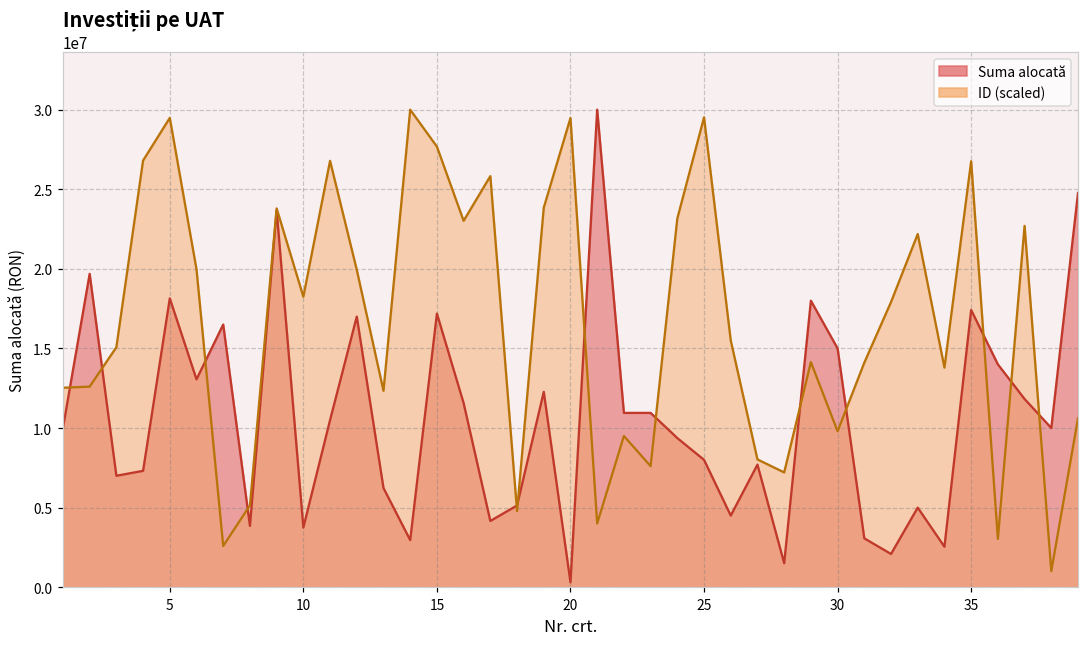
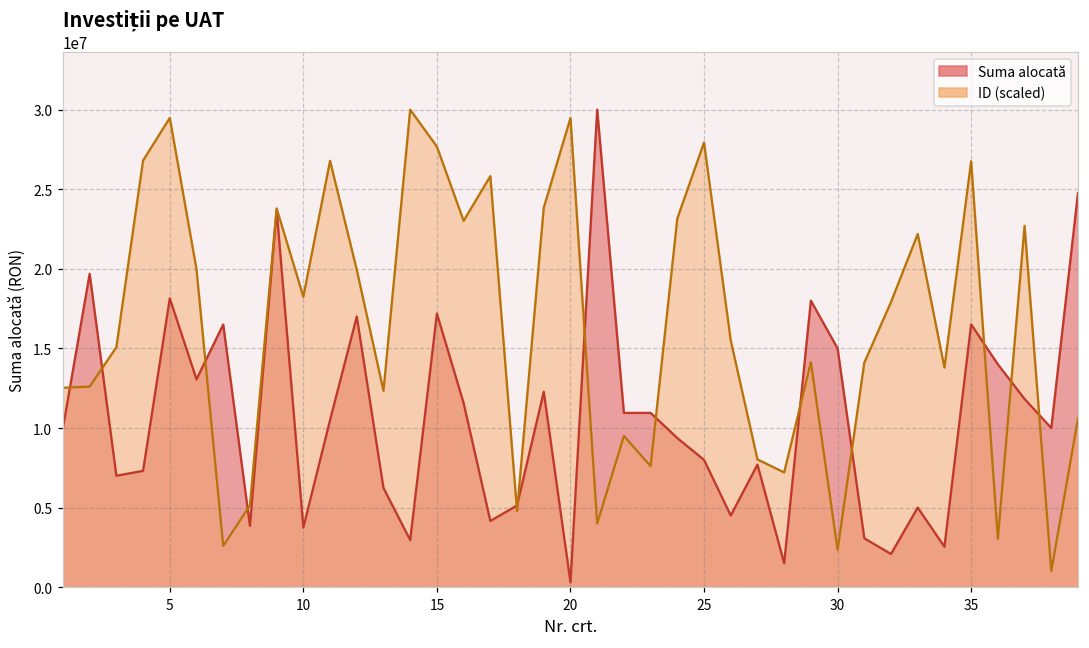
ID (scaled), 25: 29500000 -> 27900000
ID (scaled), 30: 9800000 -> 2300000
Suma alocată, 35: 17400000 -> 16500000
